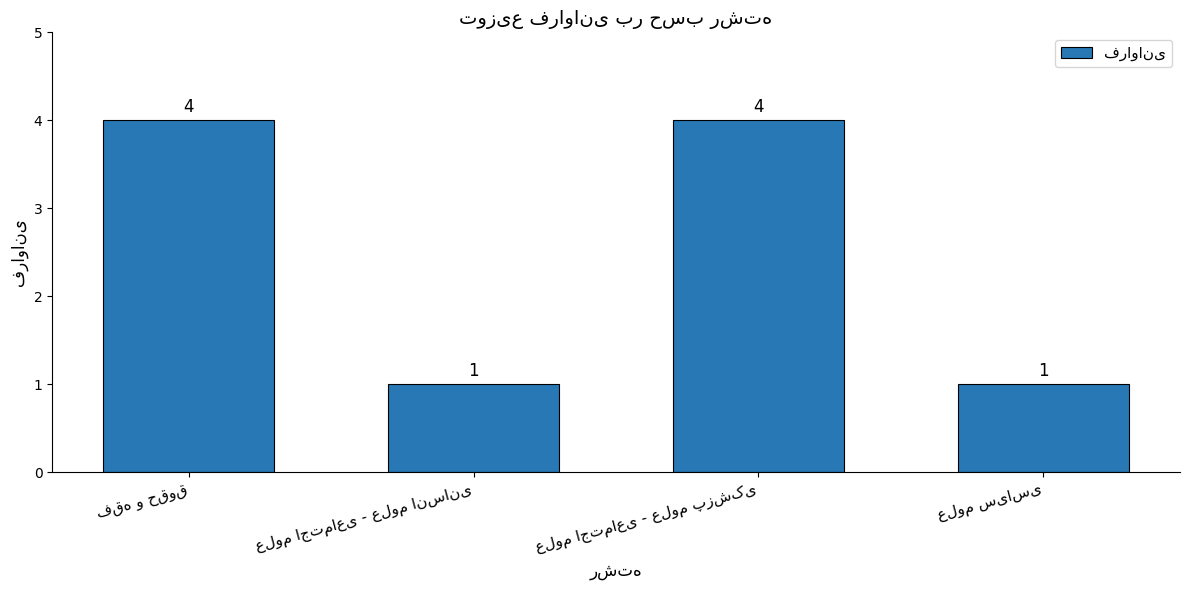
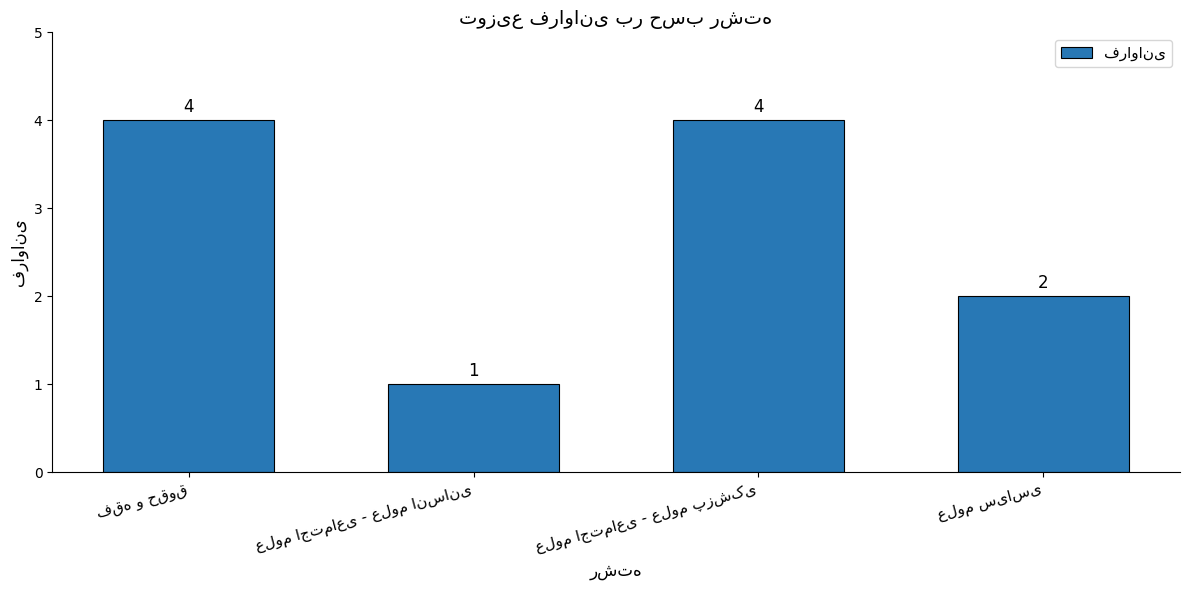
علوم سیاسی: 1 -> 2
